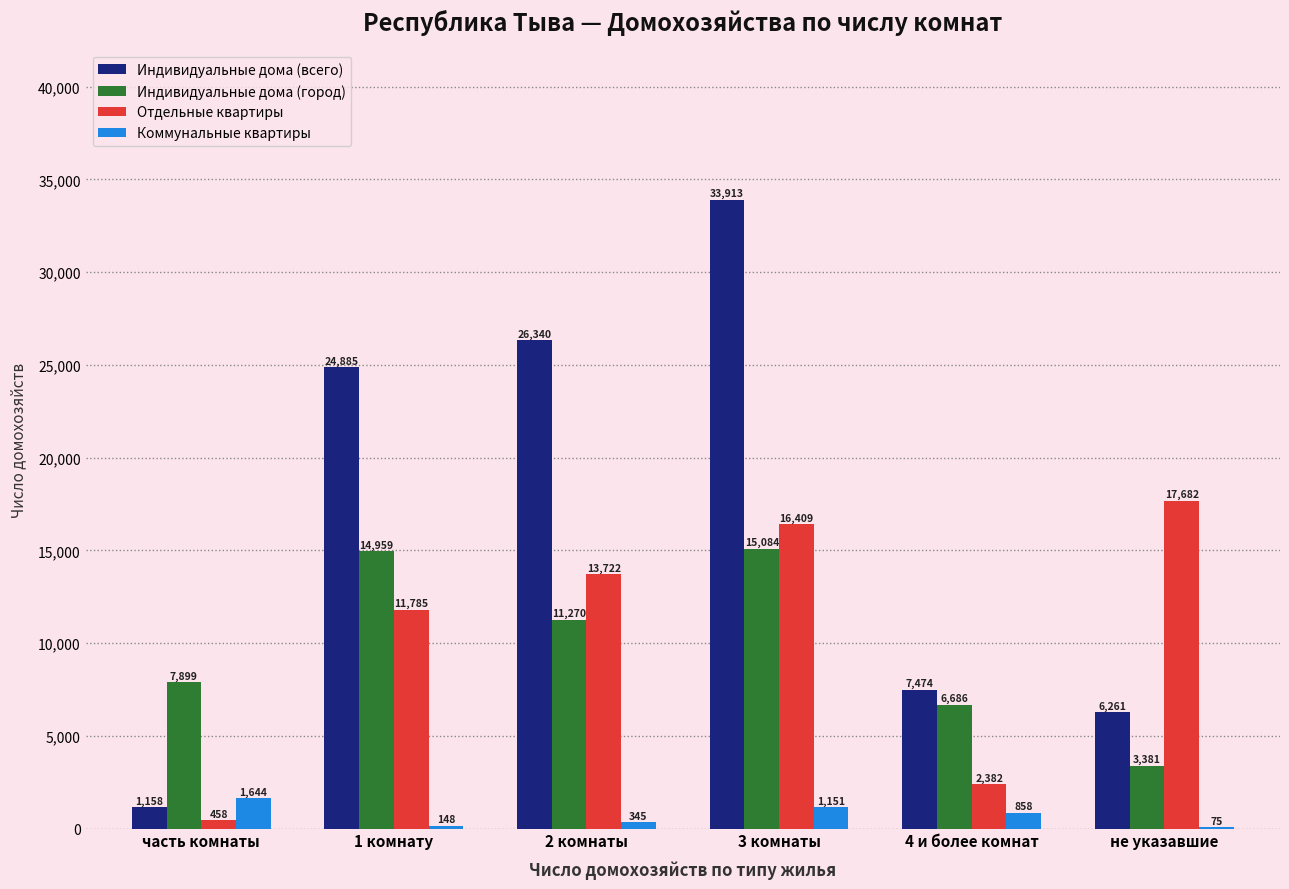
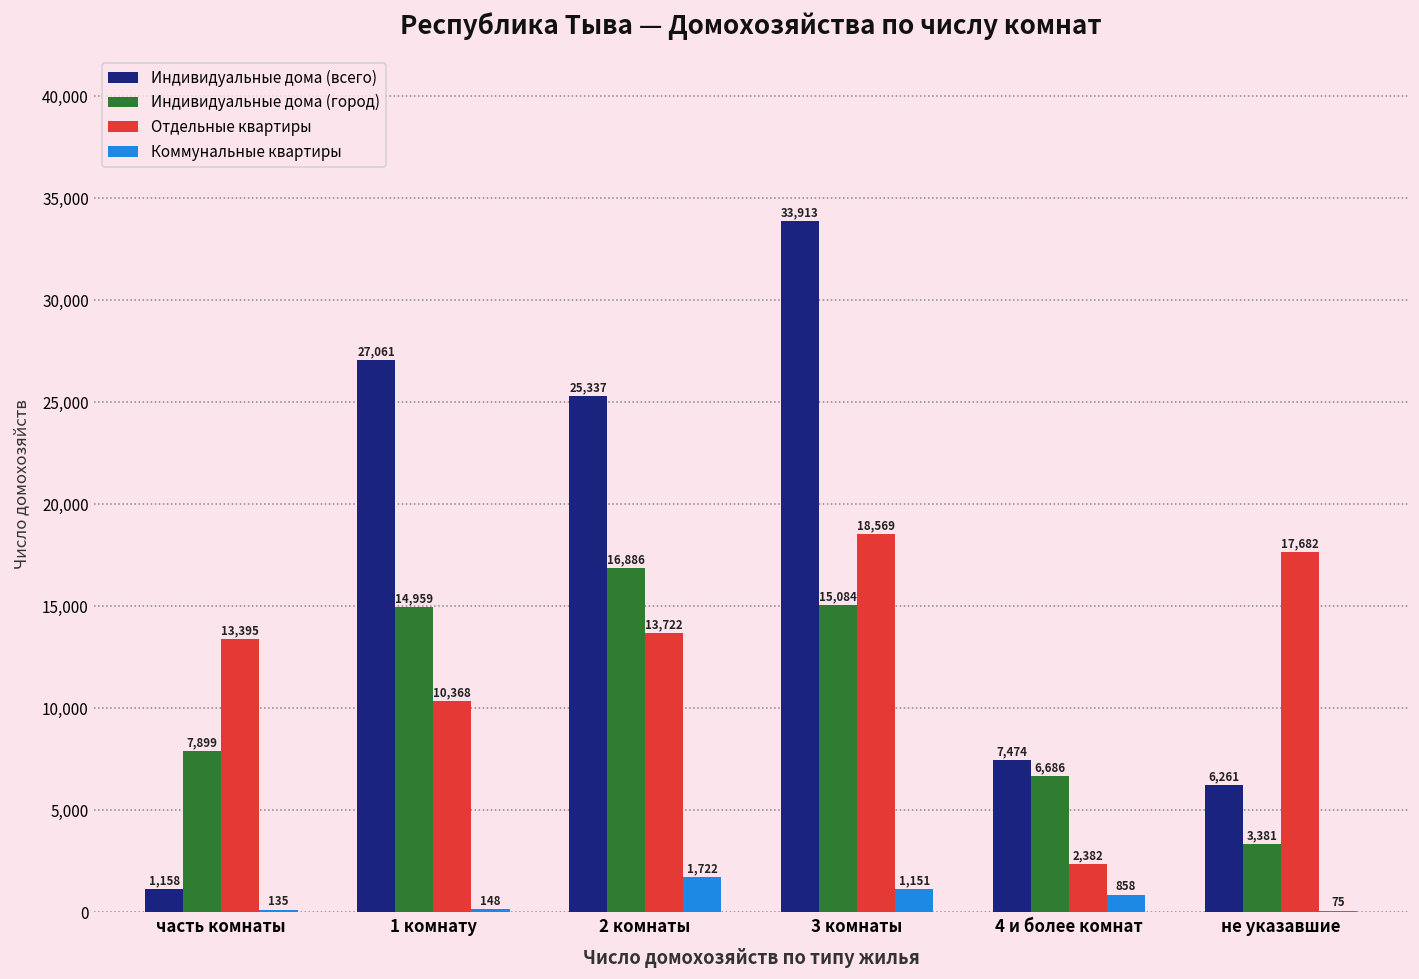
Отдельные квартиры, часть комнаты: 458 -> 13,395
Коммунальные квартиры, часть комнаты: 1,644 -> 135
Индивидуальные дома (всего), 1 комнату: 24,885 -> 27,061
Отдельные квартиры, 1 комнату: 11,785 -> 10,368
Индивидуальные дома (всего), 2 комнаты: 26,340 -> 25,337
Индивидуальные дома (город), 2 комнаты: 11,270 -> 16,886
Коммунальные квартиры, 2 комнаты: 345 -> 1,722
Отдельные квартиры, 3 комнаты: 16,409 -> 18,569
